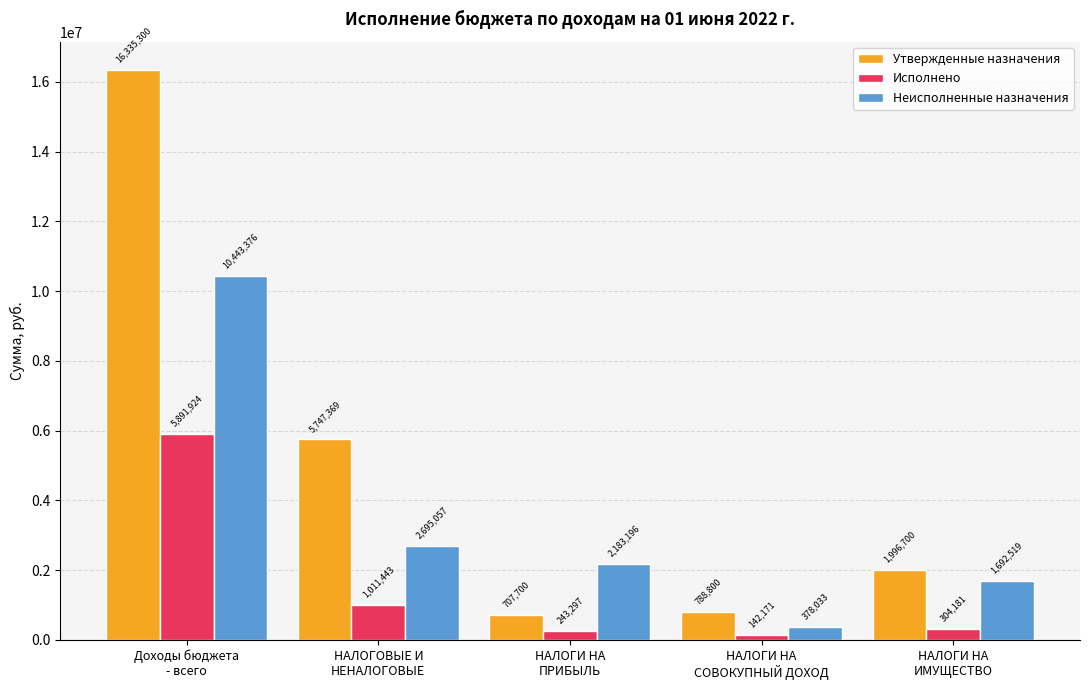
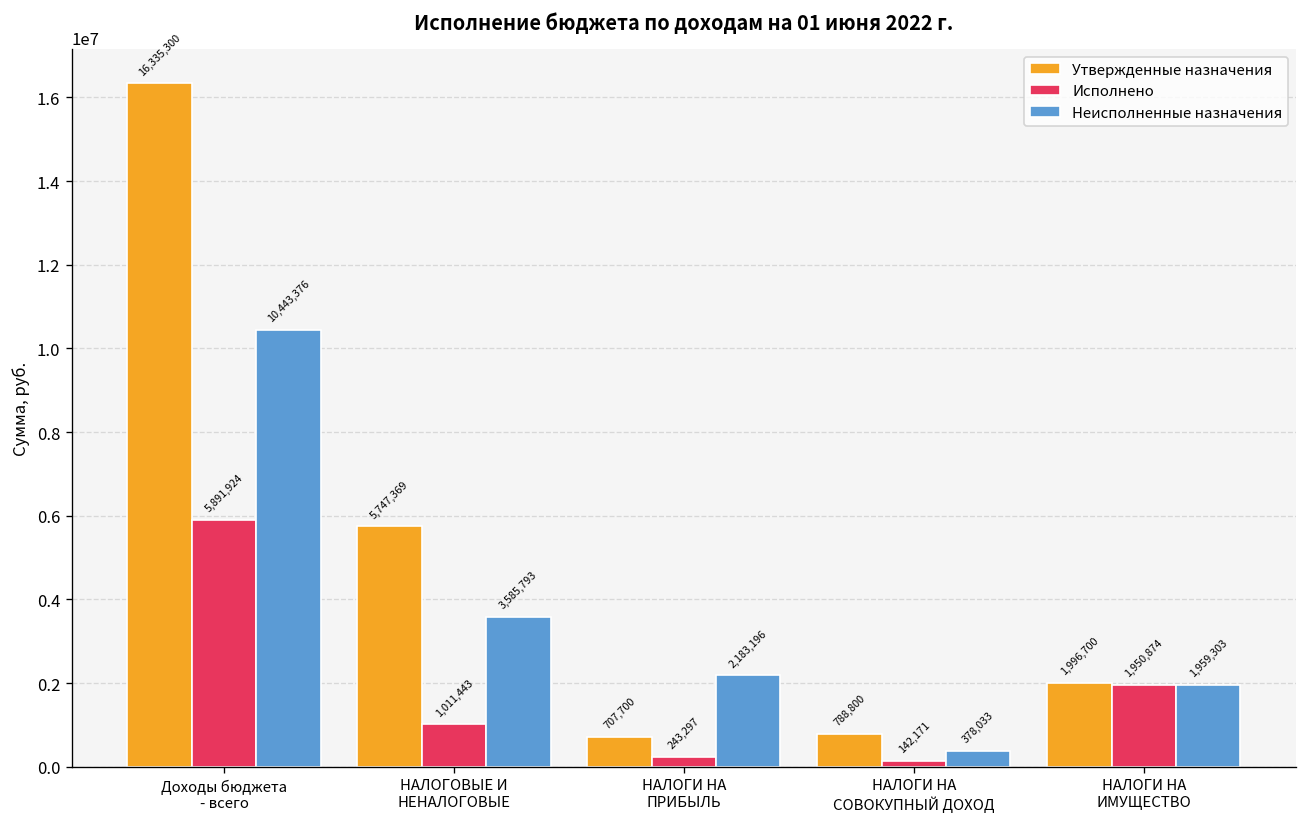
Неисполненные назначения, НАЛОГОВЫЕ И НЕНАЛОГОВЫЕ: 2,695,057 -> 3,585,793
Исполнено, НАЛОГИ НА ИМУЩЕСТВО: 304,181 -> 1,950,874
Неисполненные назначения, НАЛОГИ НА ИМУЩЕСТВО: 1,692,519 -> 1,959,303
